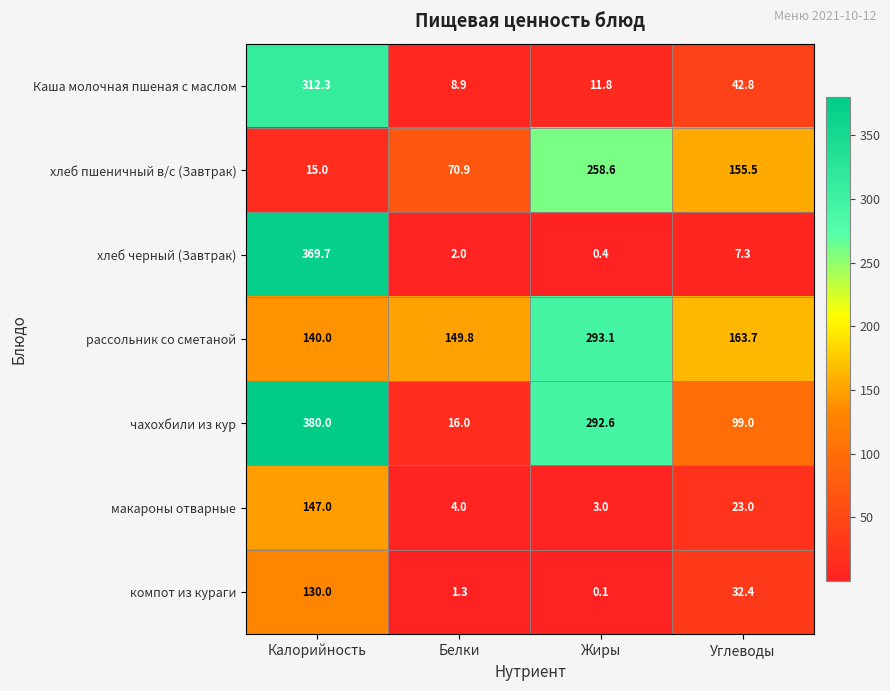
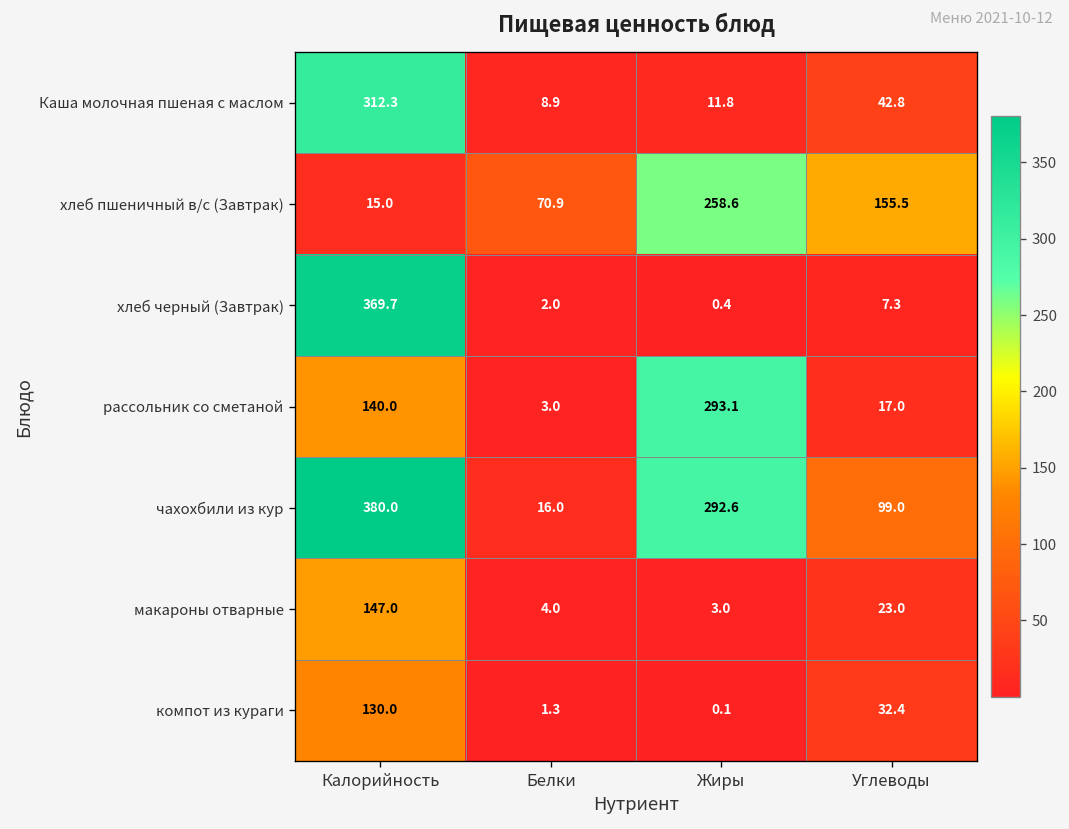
рассольник со сметаной, Белки: 149.8 -> 3.0
рассольник со сметаной, Углеводы: 163.7 -> 17.0
